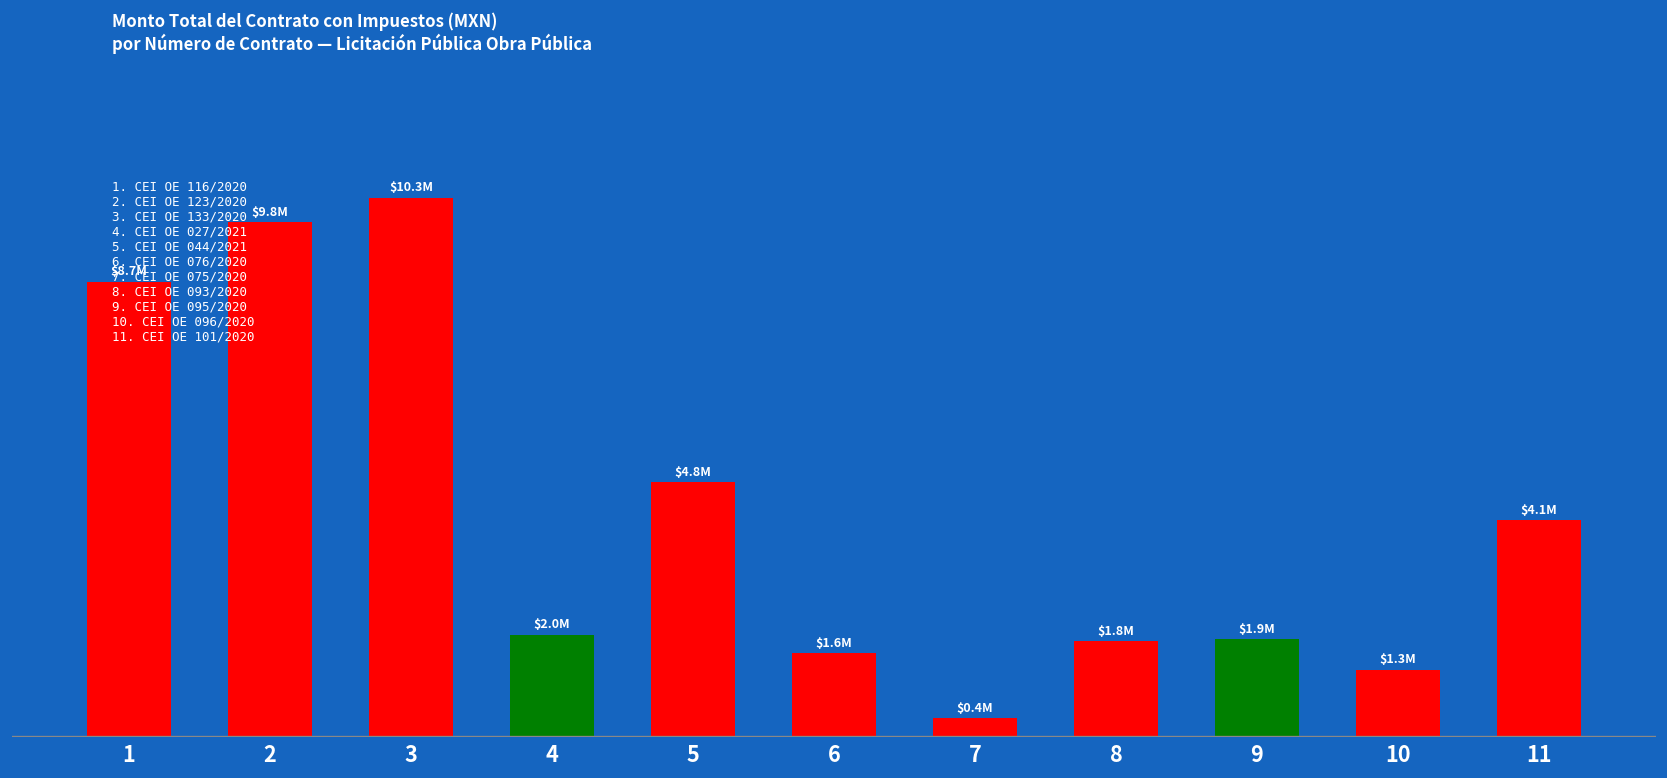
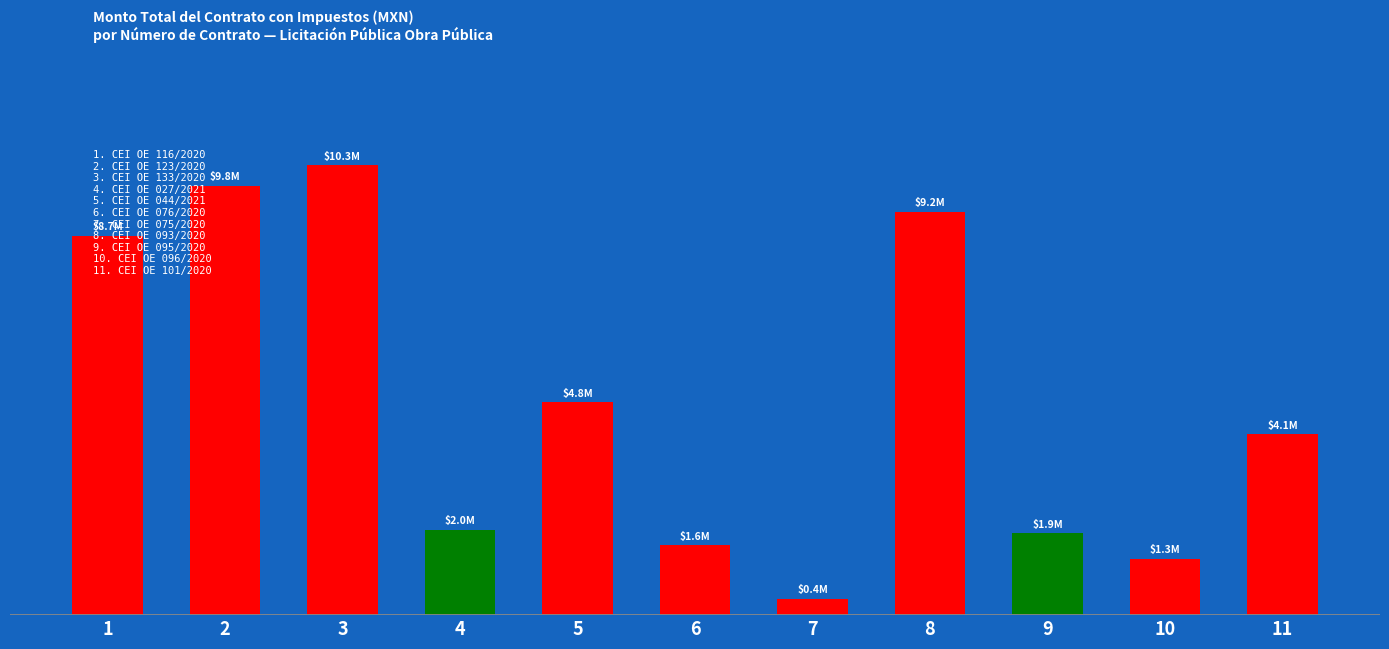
8: $1.8M -> $9.2M
